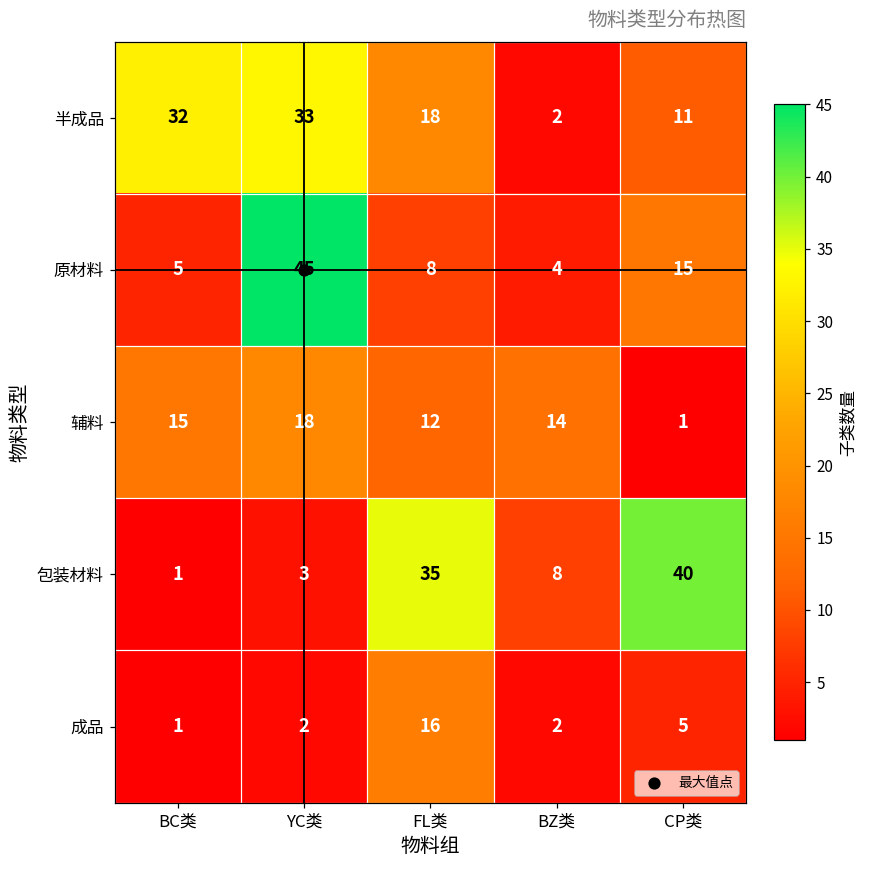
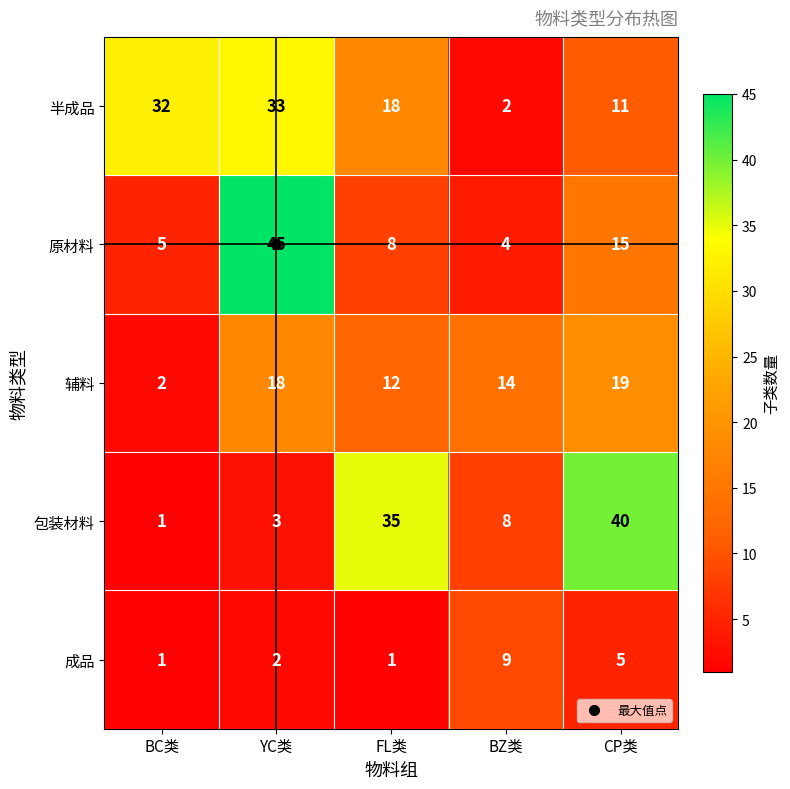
辅料, BC类: 15 -> 2
辅料, CP类: 1 -> 19
成品, FL类: 16 -> 1
成品, BZ类: 2 -> 9
